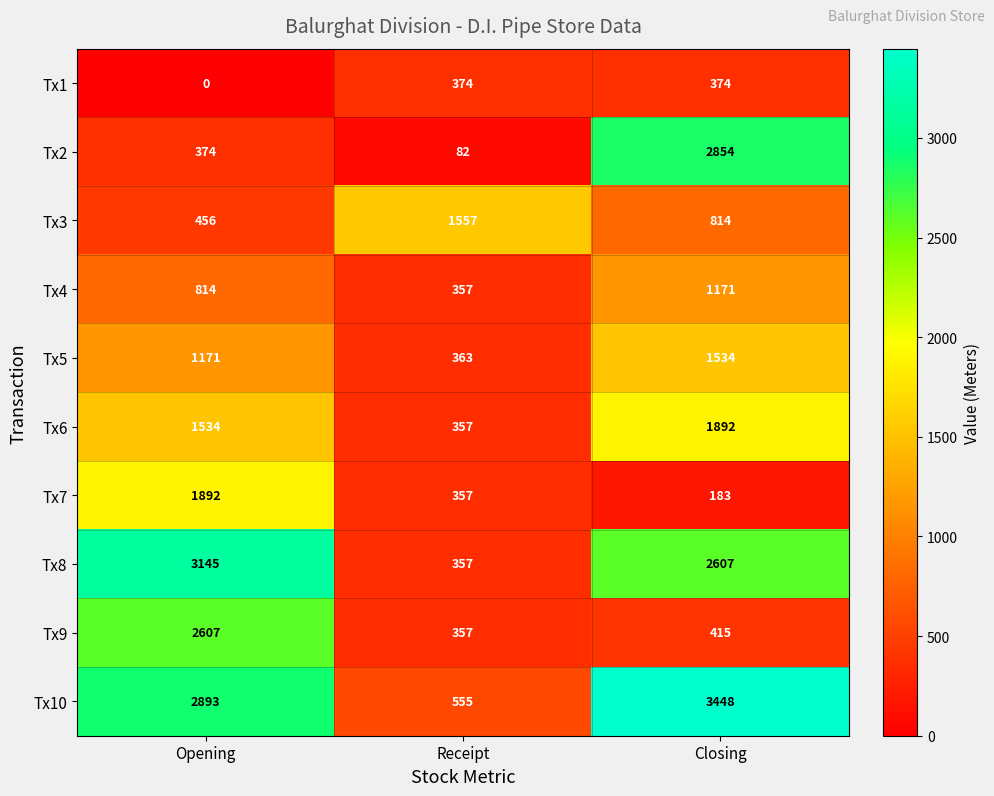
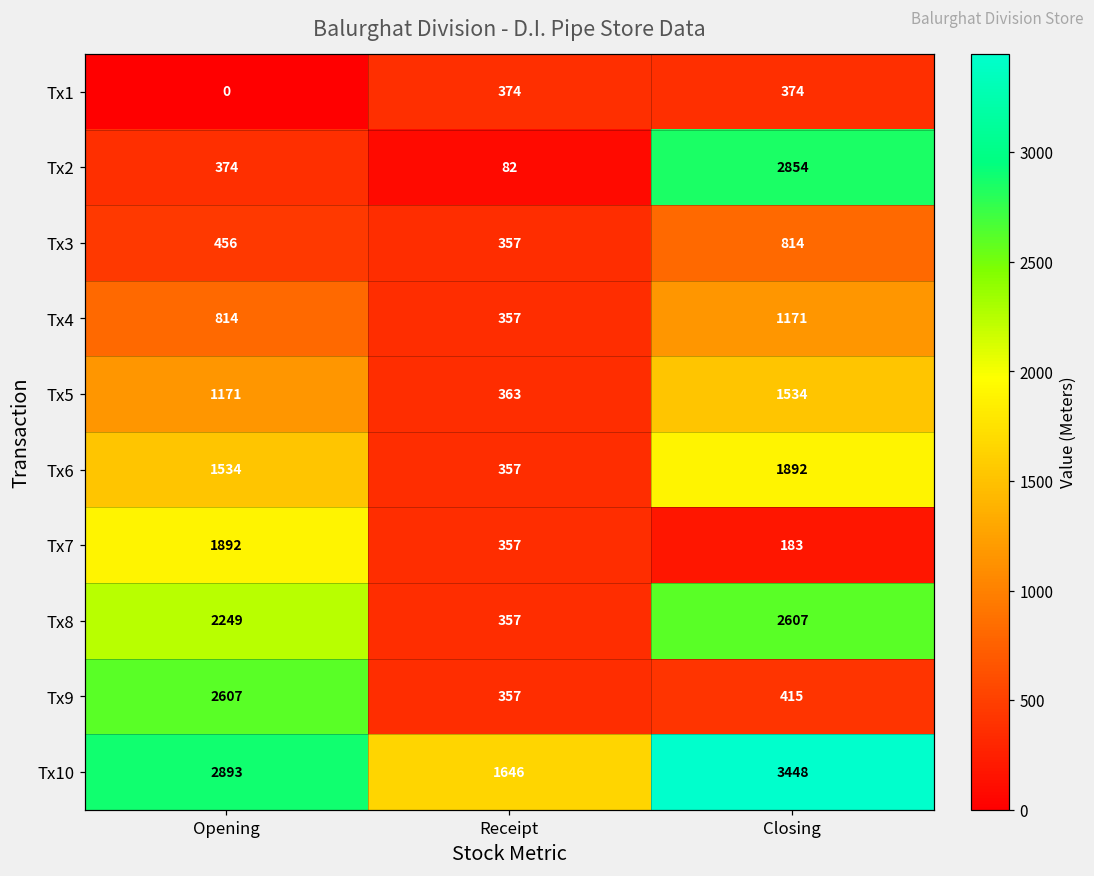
Tx3, Receipt: 1557 -> 357
Tx8, Opening: 3145 -> 2249
Tx10, Receipt: 555 -> 1646
